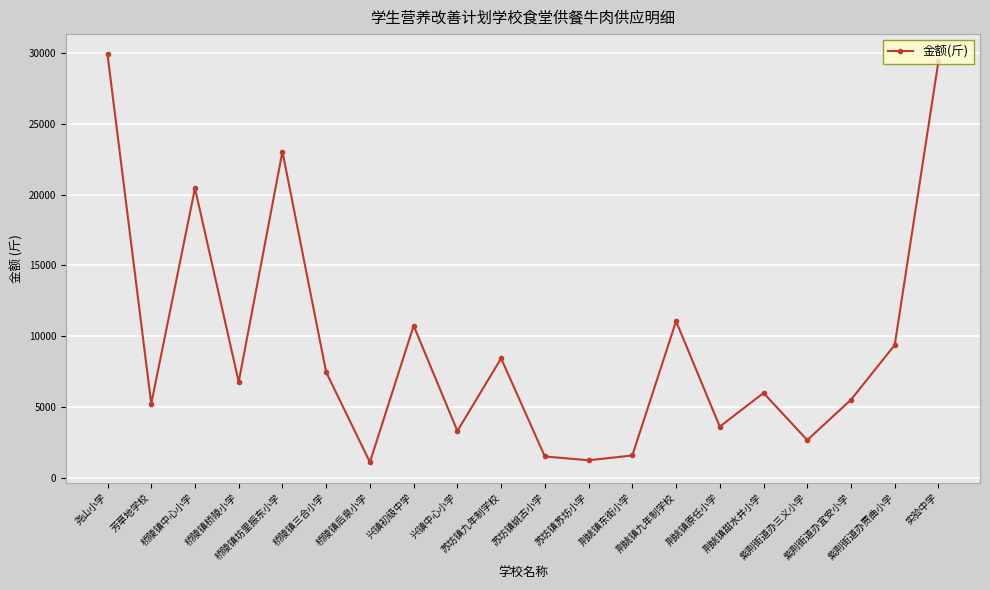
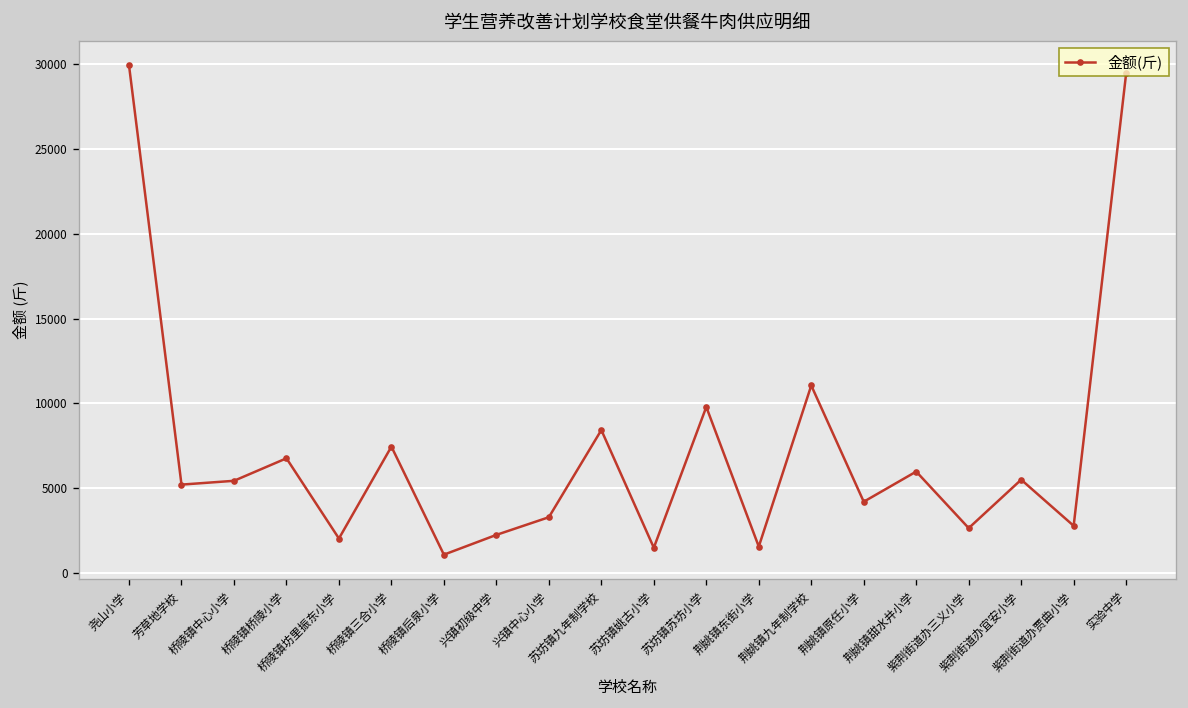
桥陵镇中心小学: 20500 -> 5400
桥陵镇坊里振东小学: 23100 -> 2000
兴镇初级中学: 10700 -> 2300
苏坊镇苏坊小学: 1200 -> 9800
荆姚镇原任小学: 3600 -> 4200
紫荆街道办贾曲小学: 9400 -> 2800
